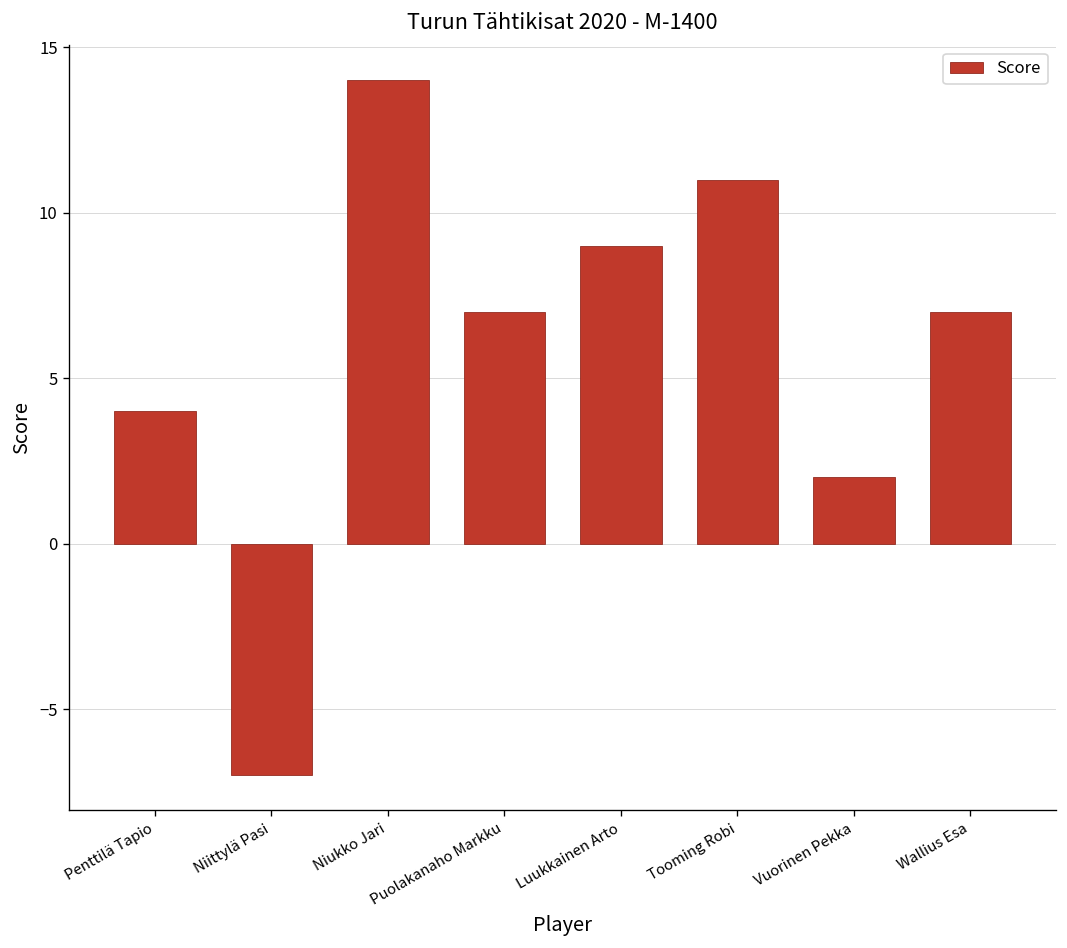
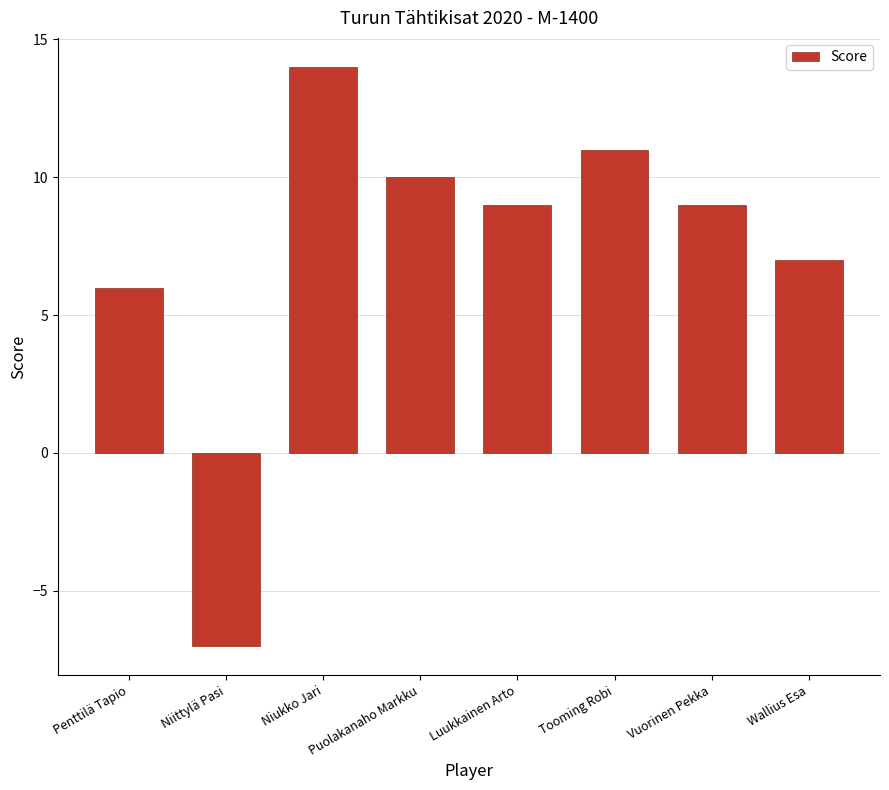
Penttilä Tapio: 4 -> 6
Puolakanaho Markku: 7 -> 10
Vuorinen Pekka: 2 -> 9
